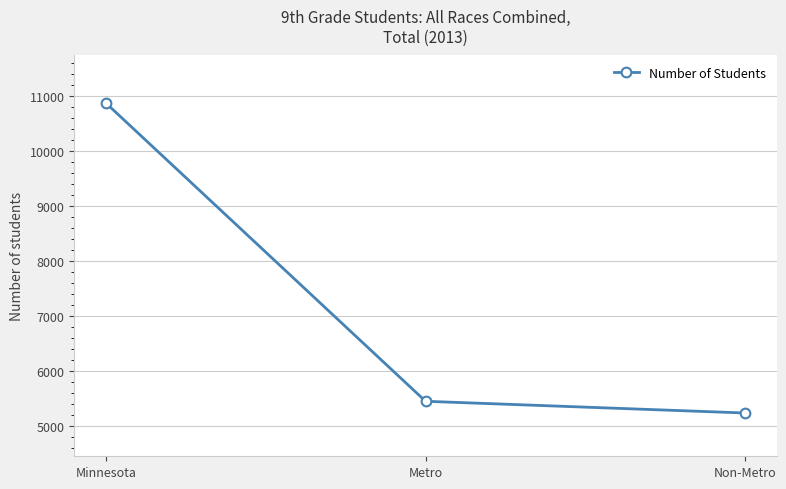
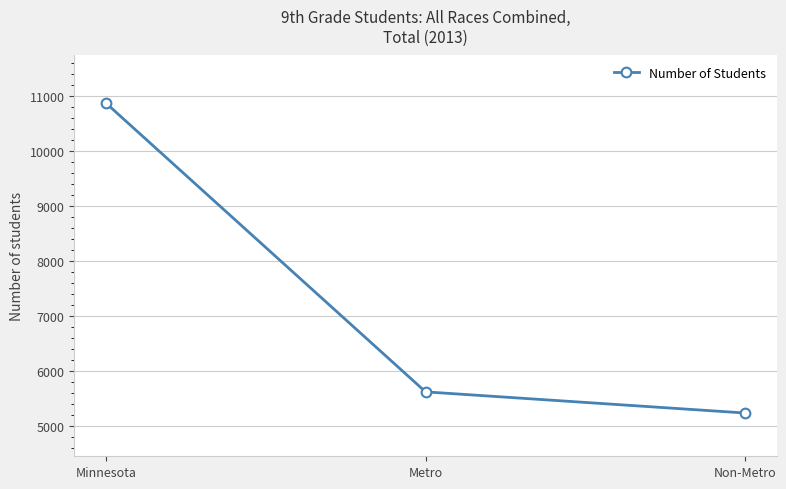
Metro: 5500 -> 5600
